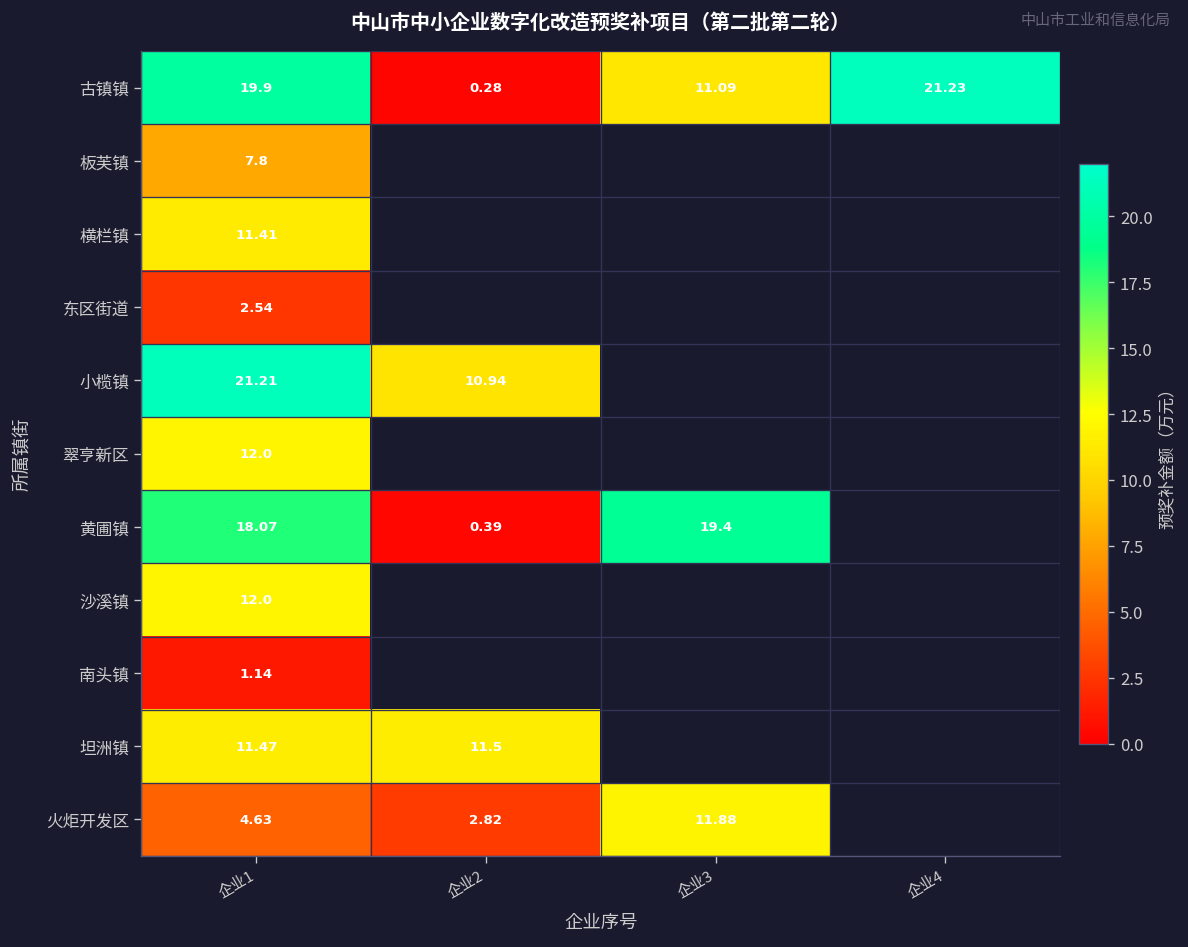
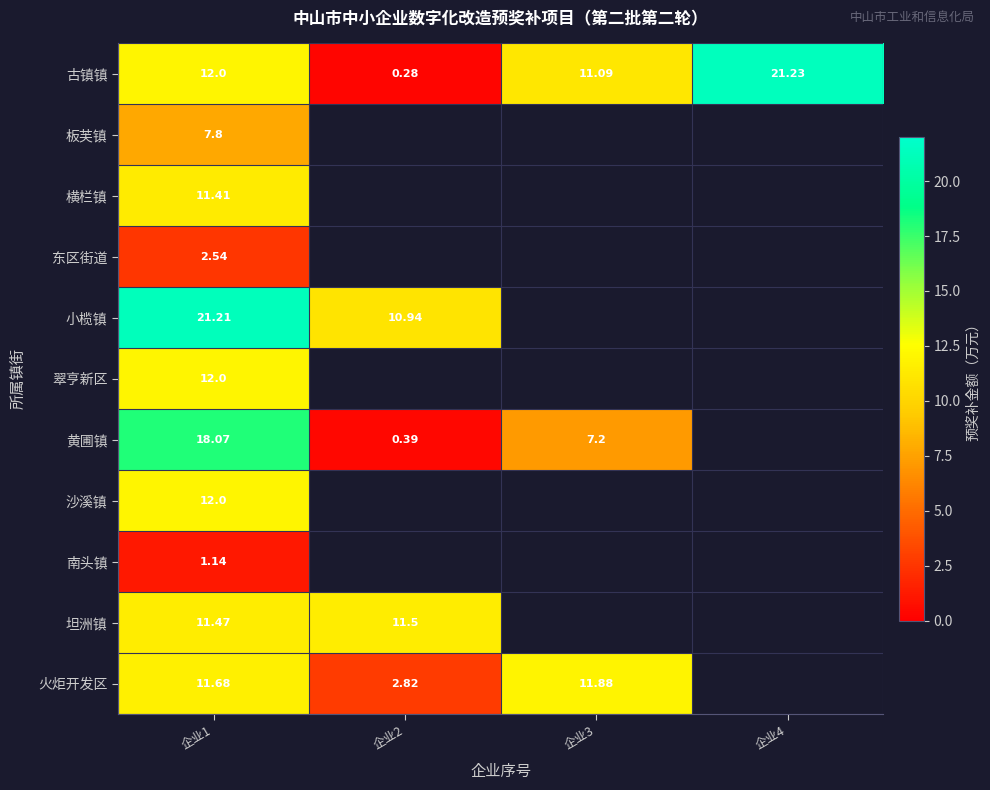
古镇镇, 企业1: 19.9 -> 12.0
黄圃镇, 企业3: 19.4 -> 7.2
火炬开发区, 企业1: 4.63 -> 11.68
